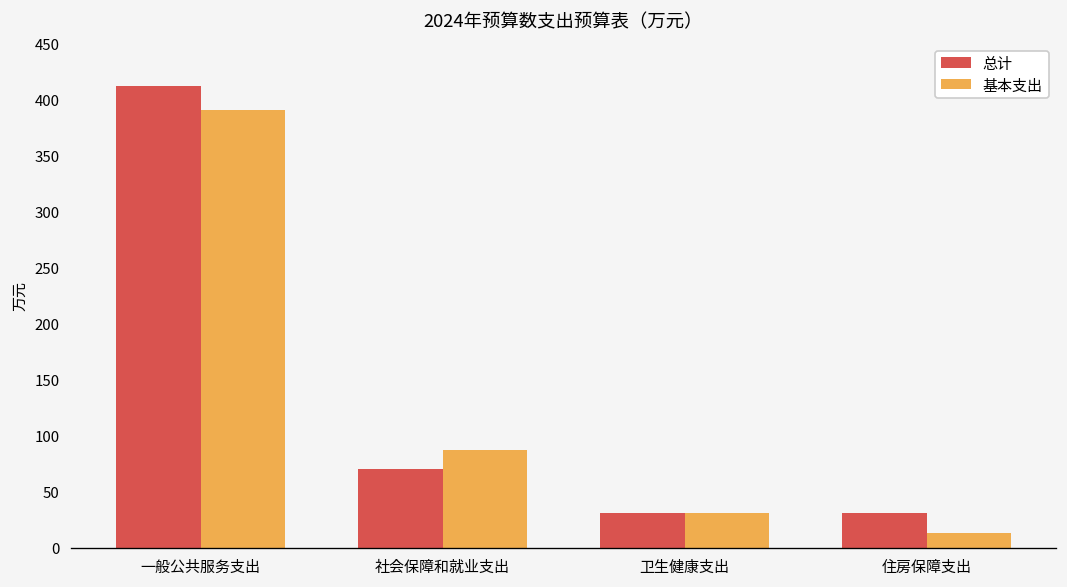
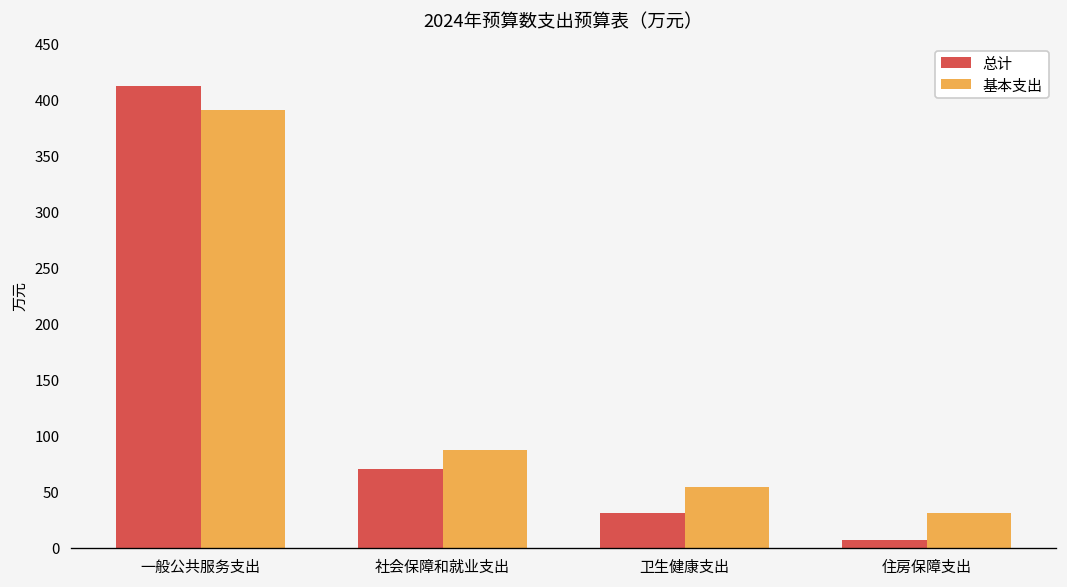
基本支出, 卫生健康支出: 30 -> 50
总计, 住房保障支出: 30 -> 10
基本支出, 住房保障支出: 10 -> 30
